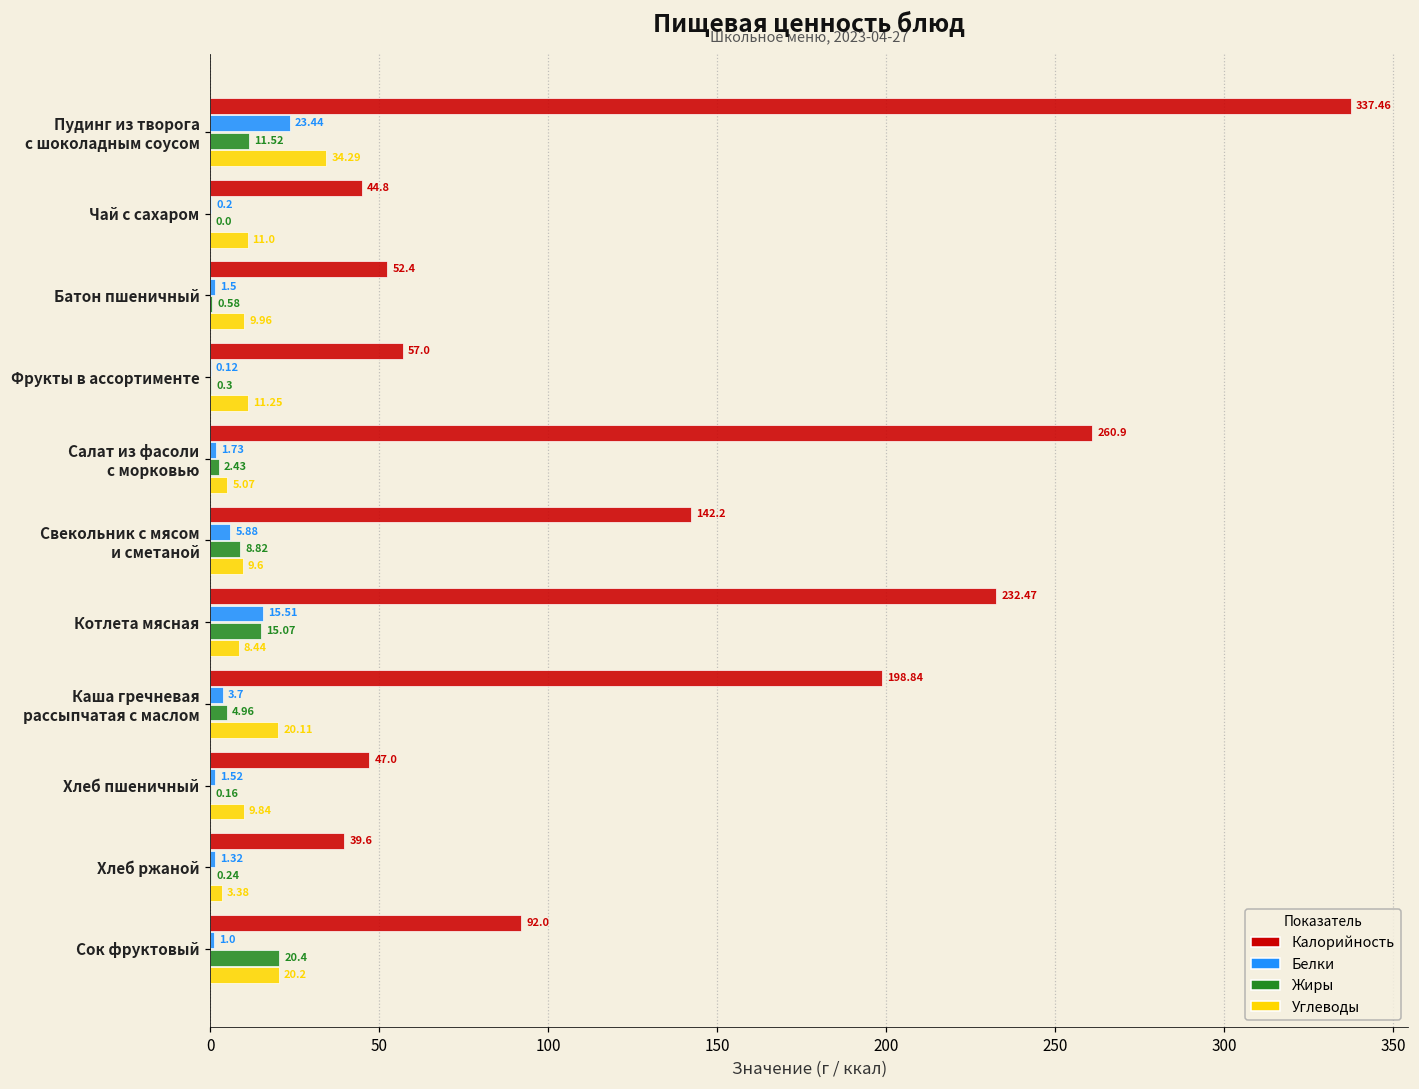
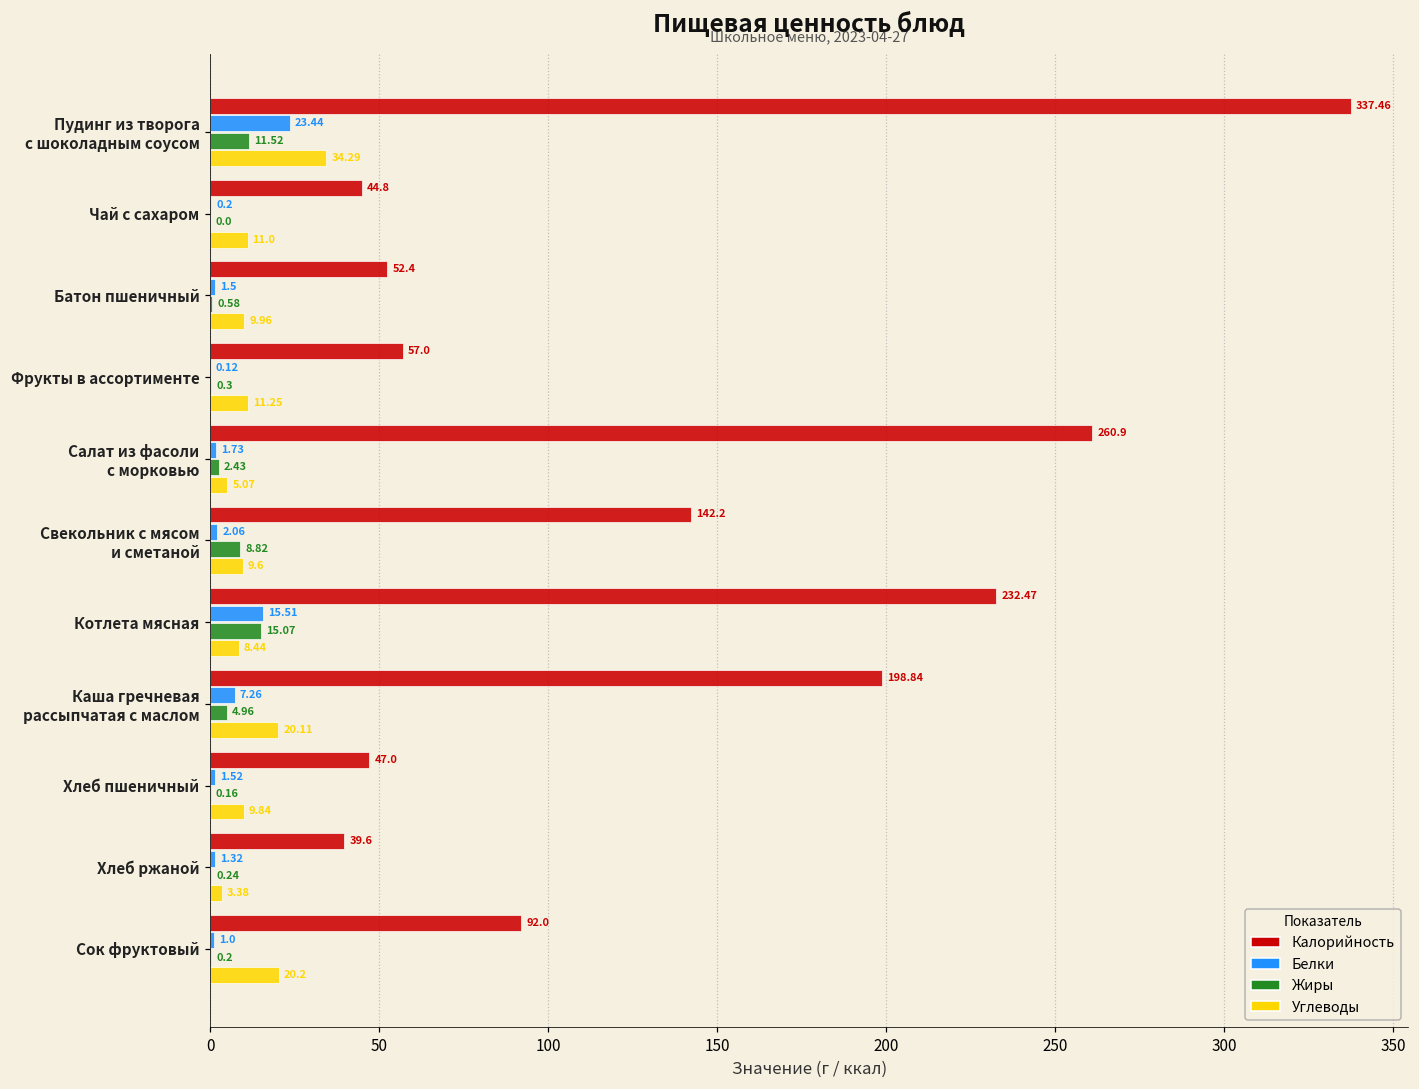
Белки, Свекольник с мясом и сметаной: 5.88 -> 2.06
Белки, Каша гречневая рассыпчатая с маслом: 3.7 -> 7.26
Жиры, Сок фруктовый: 20.4 -> 0.2
